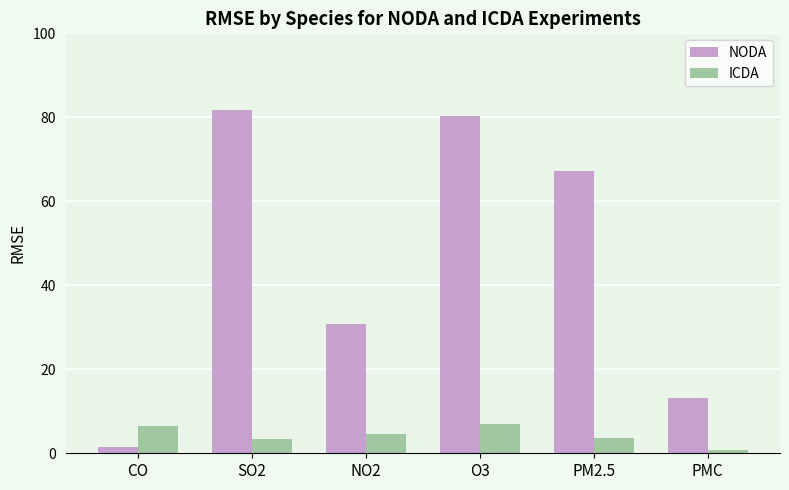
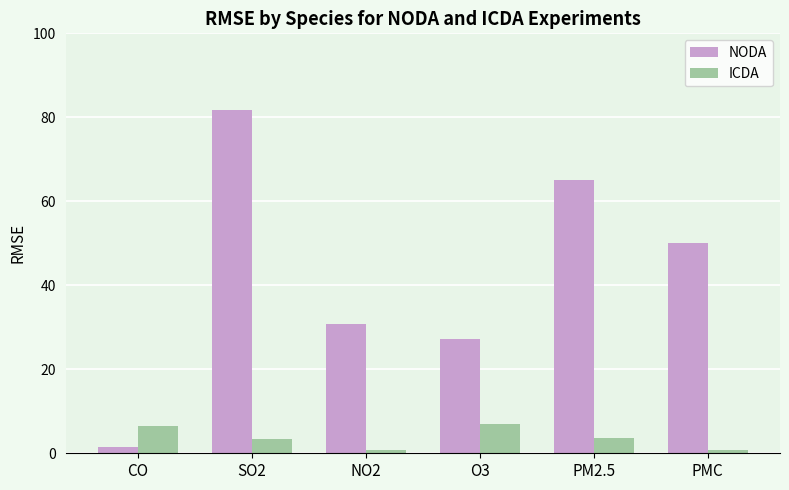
ICDA, NO2: 5 -> 1
NODA, O3: 80 -> 27
NODA, PM2.5: 67 -> 65
NODA, PMC: 13 -> 50
